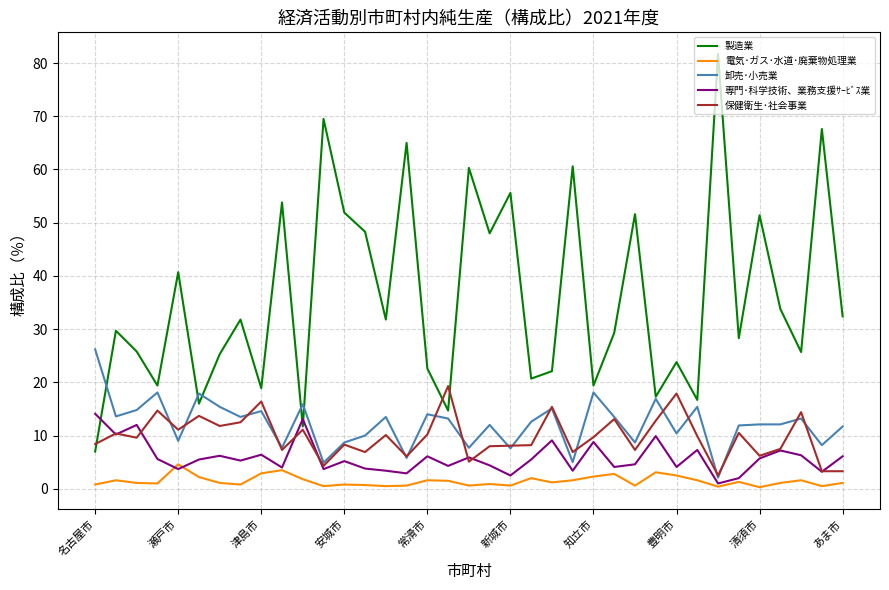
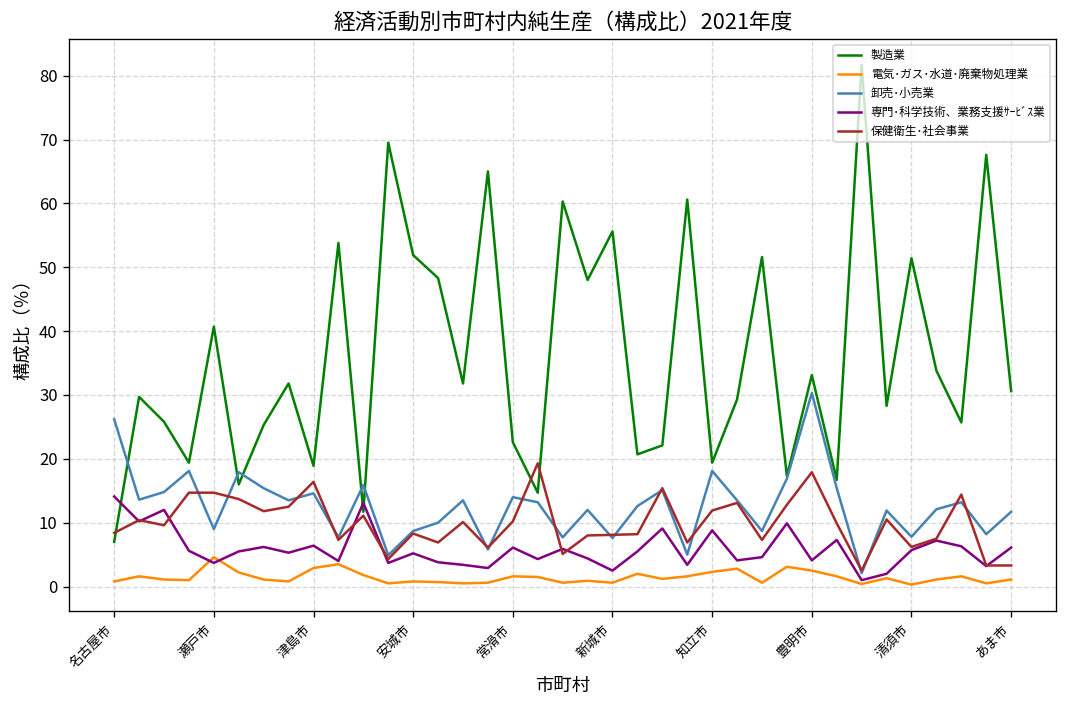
保健衛生･社会事業, 瀬戸市: 11 -> 15
保健衛生･社会事業, 知立市: 10 -> 12
製造業, 豊明市: 24 -> 33
卸売･小売業, 豊明市: 10 -> 30
卸売･小売業, 清須市: 12 -> 8
製造業, あま市: 32 -> 31
